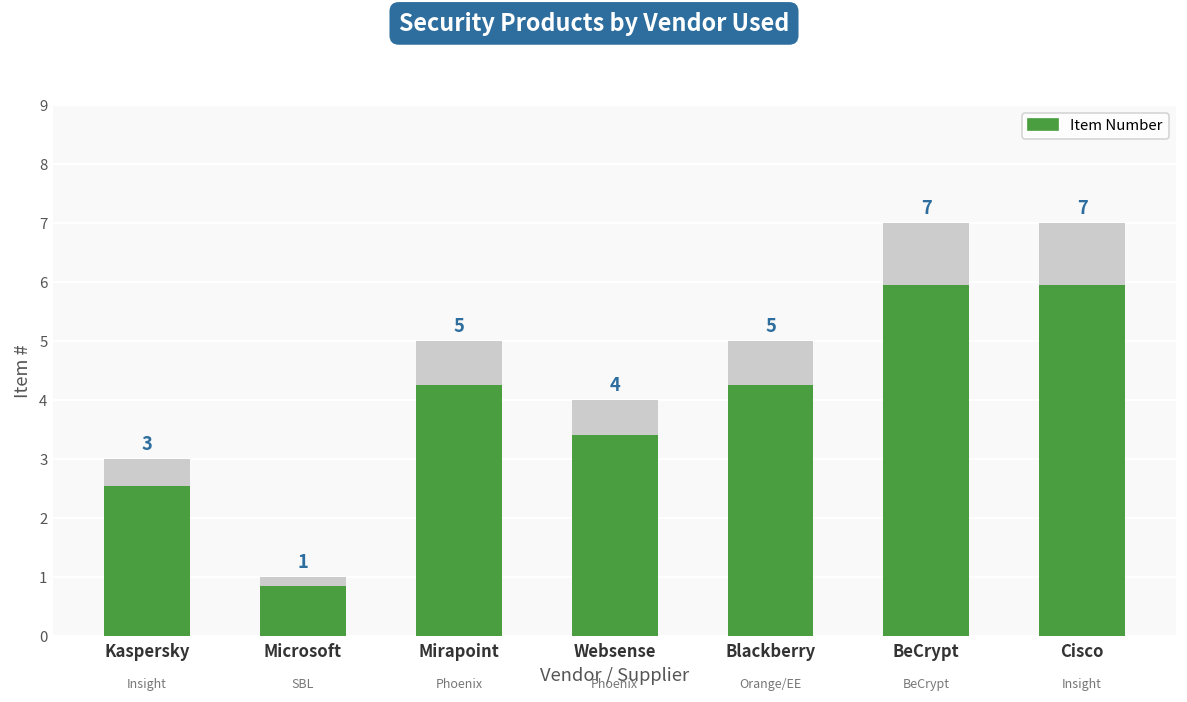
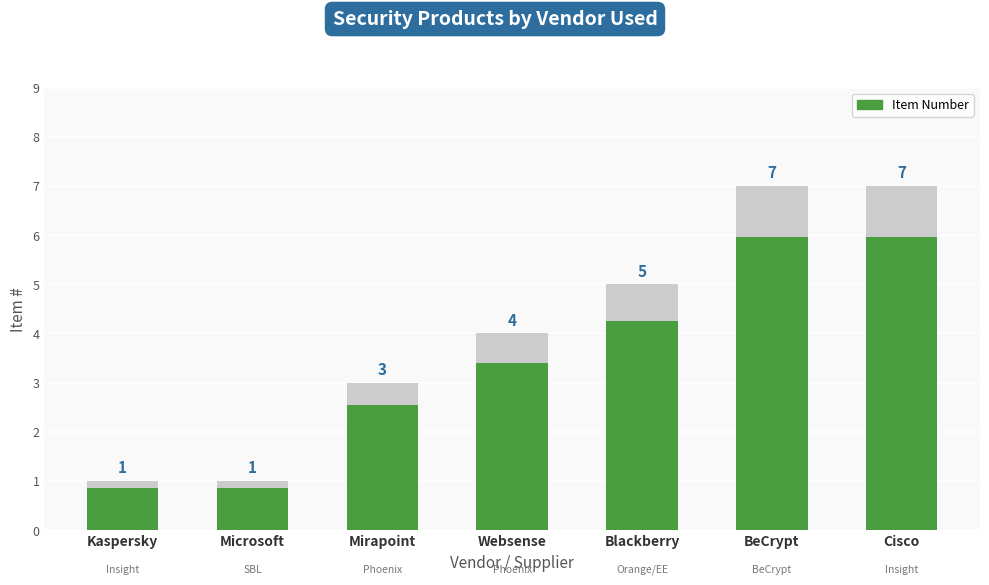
Item Number, Kaspersky: 3 -> 1
Item Number, Mirapoint: 5 -> 3
